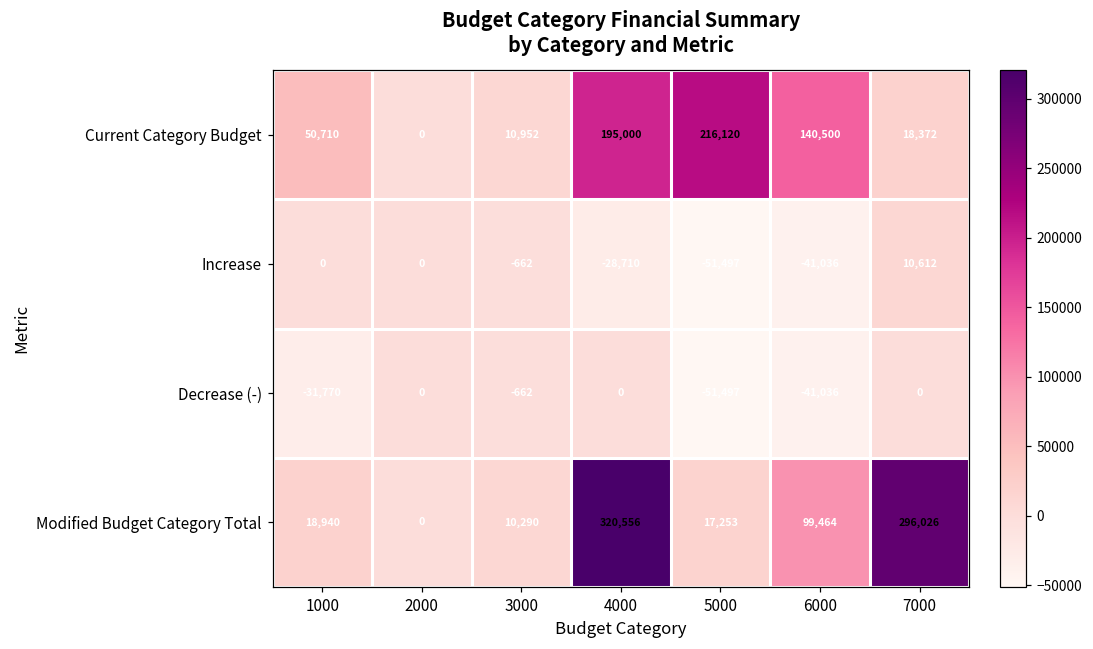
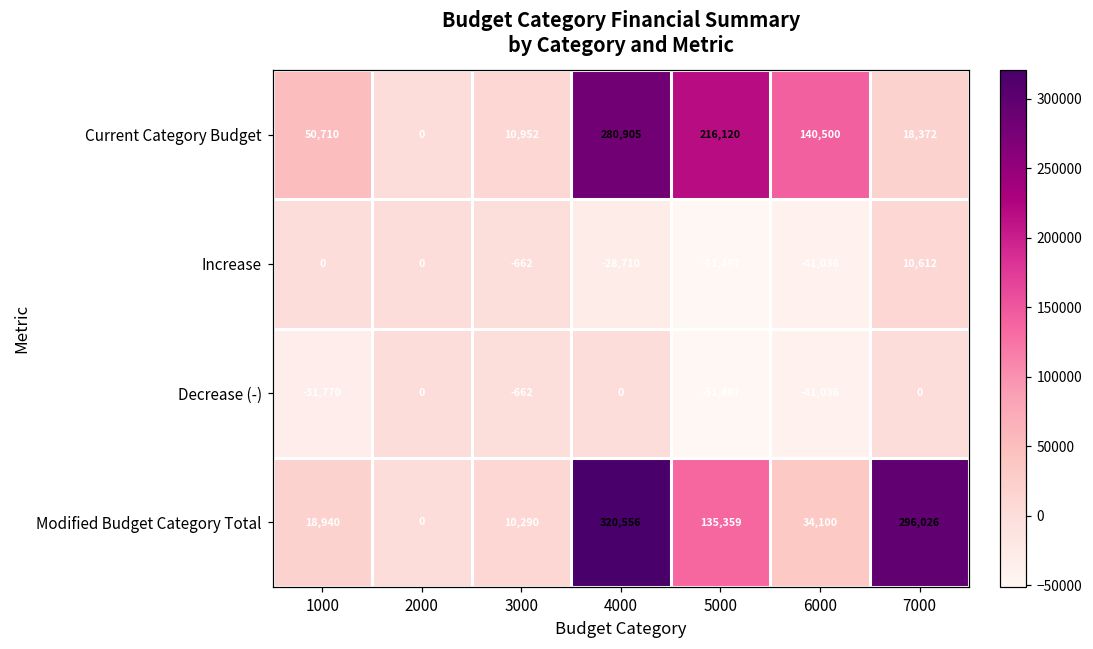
Current Category Budget, 4000: 195,000 -> 280,905
Modified Budget Category Total, 5000: 17,253 -> 135,359
Modified Budget Category Total, 6000: 99,464 -> 34,100
